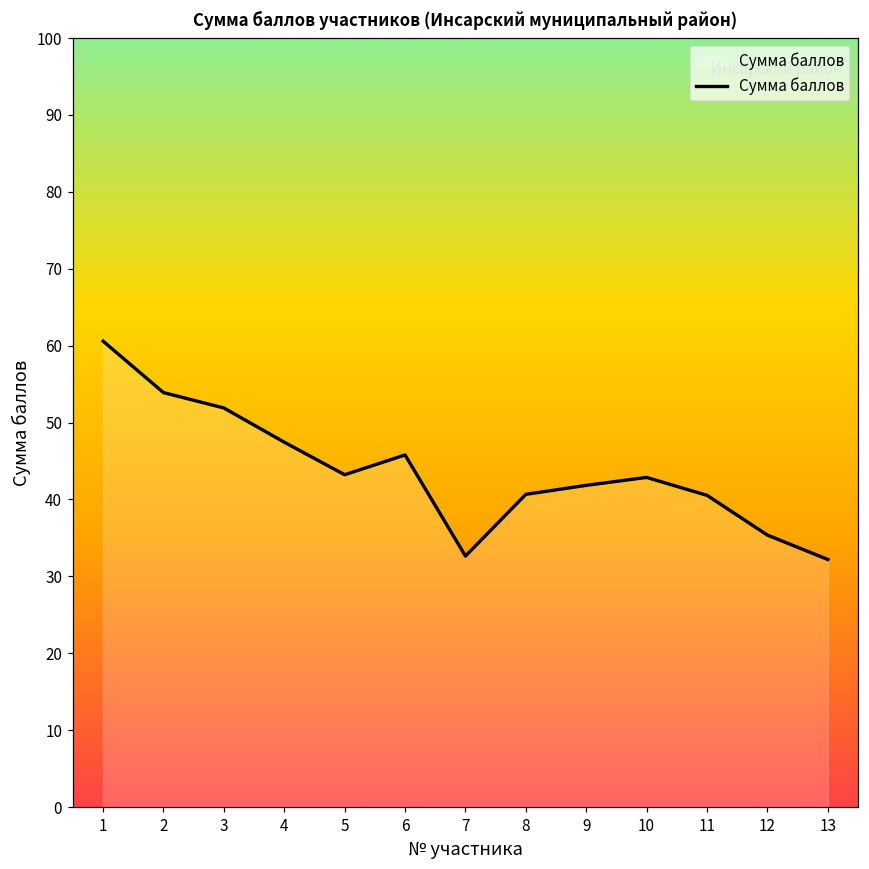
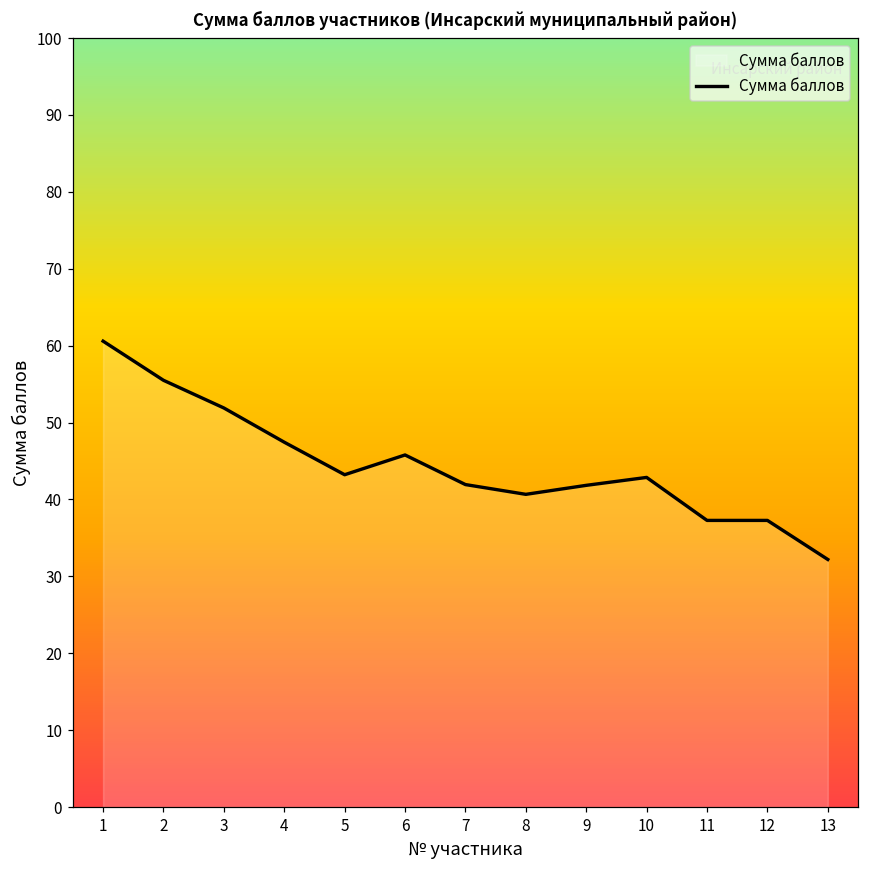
2: 54 -> 56
7: 33 -> 42
11: 41 -> 37
12: 35 -> 37
